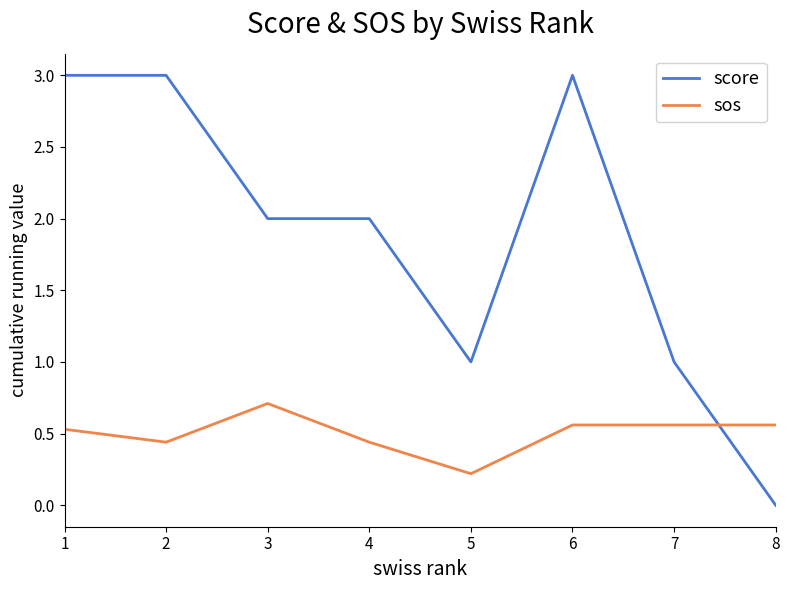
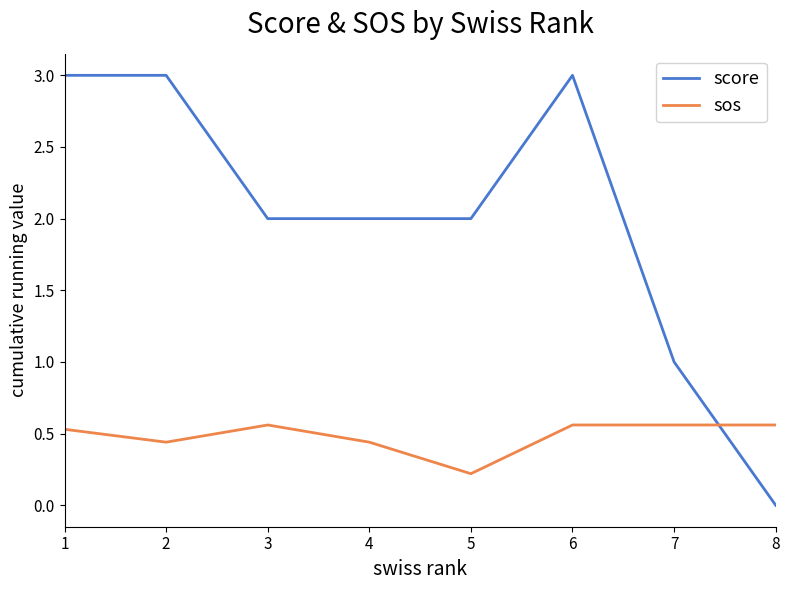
sos, 3: 0.71 -> 0.56
score, 5: 1 -> 2
